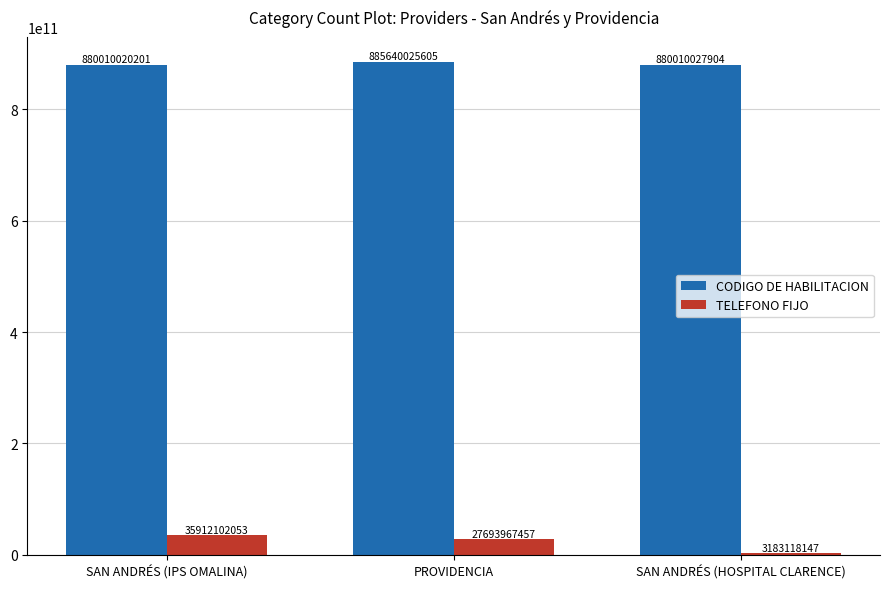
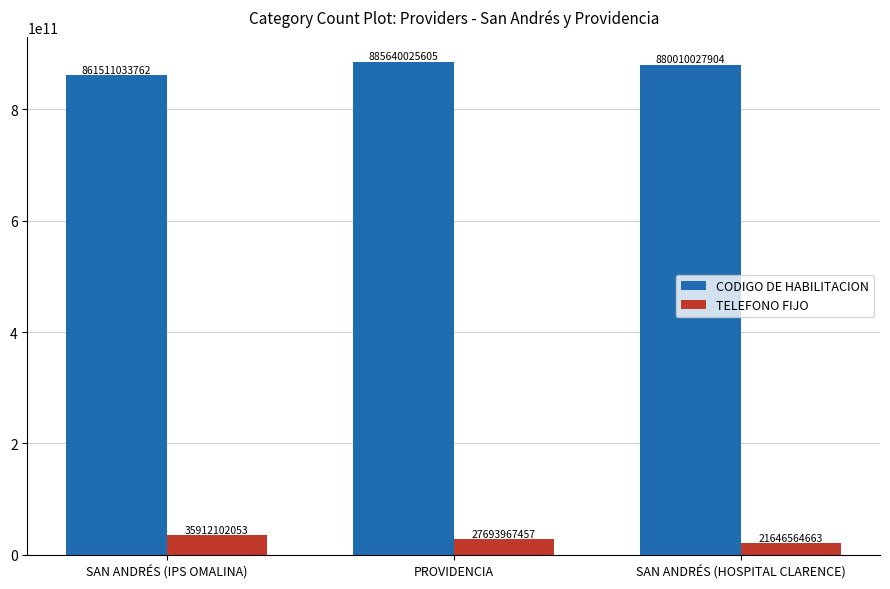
CODIGO DE HABILITACION, SAN ANDRÉS (IPS OMALINA): 880010020201 -> 861511033762
TELEFONO FIJO, SAN ANDRÉS (HOSPITAL CLARENCE): 3183118147 -> 21646564663
